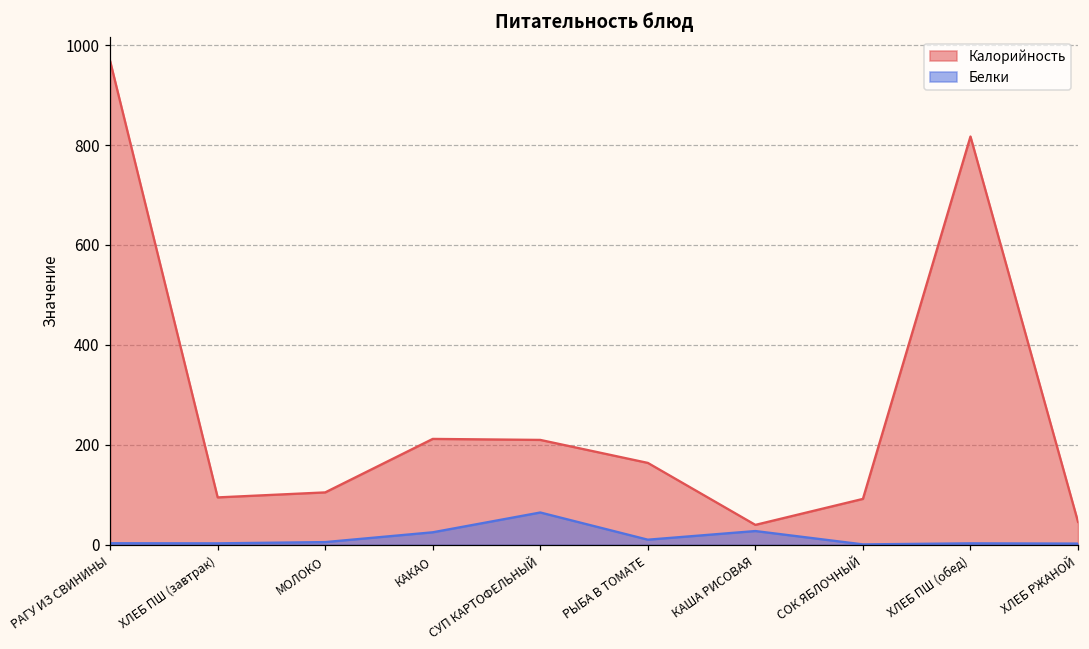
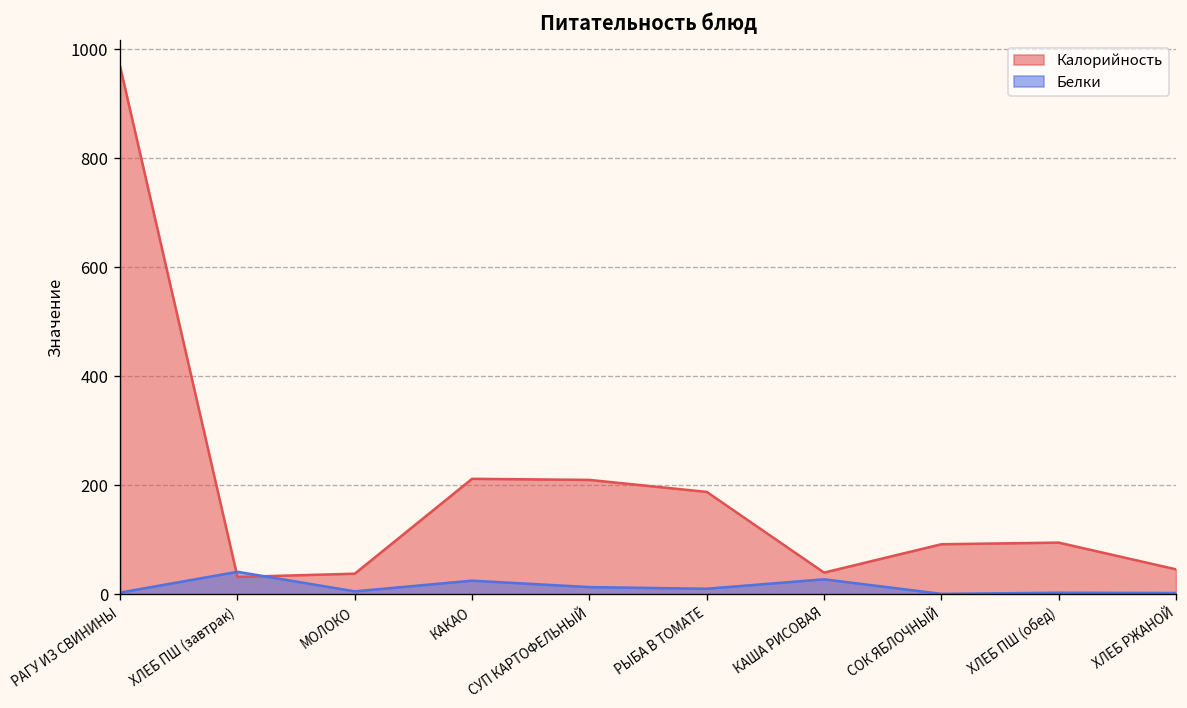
Калорийность, ХЛЕБ ПШ (завтрак): 100 -> 30
Белки, ХЛЕБ ПШ (завтрак): 0 -> 40
Калорийность, МОЛОКО: 110 -> 40
Белки, СУП КАРТОФЕЛЬНЫЙ: 60 -> 10
Калорийность, РЫБА В ТОМАТЕ: 160 -> 190
Калорийность, ХЛЕБ ПШ (обед): 820 -> 100
